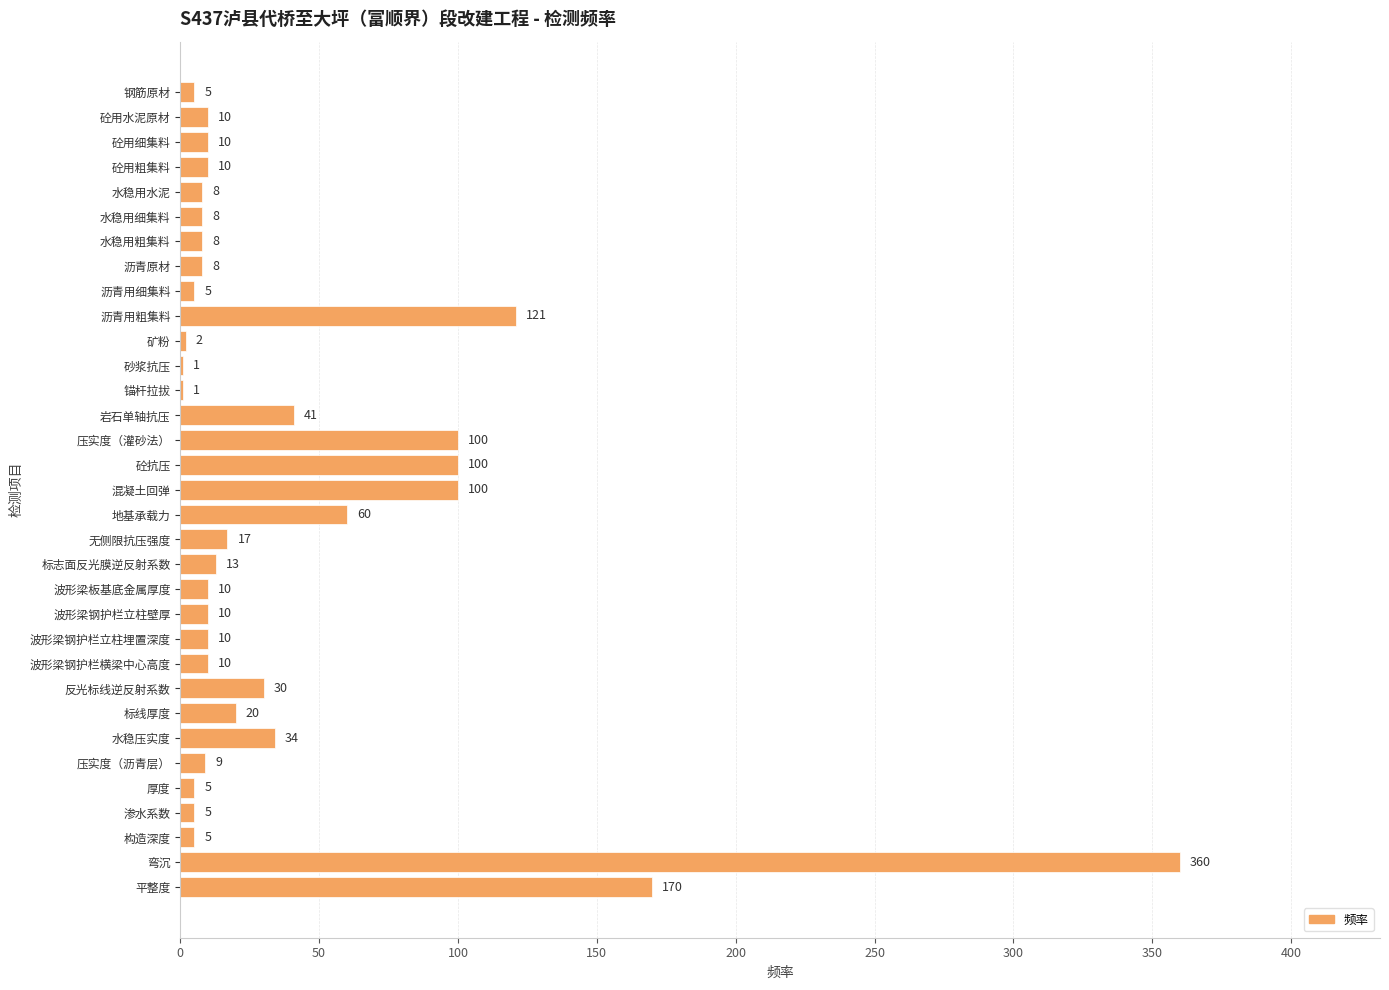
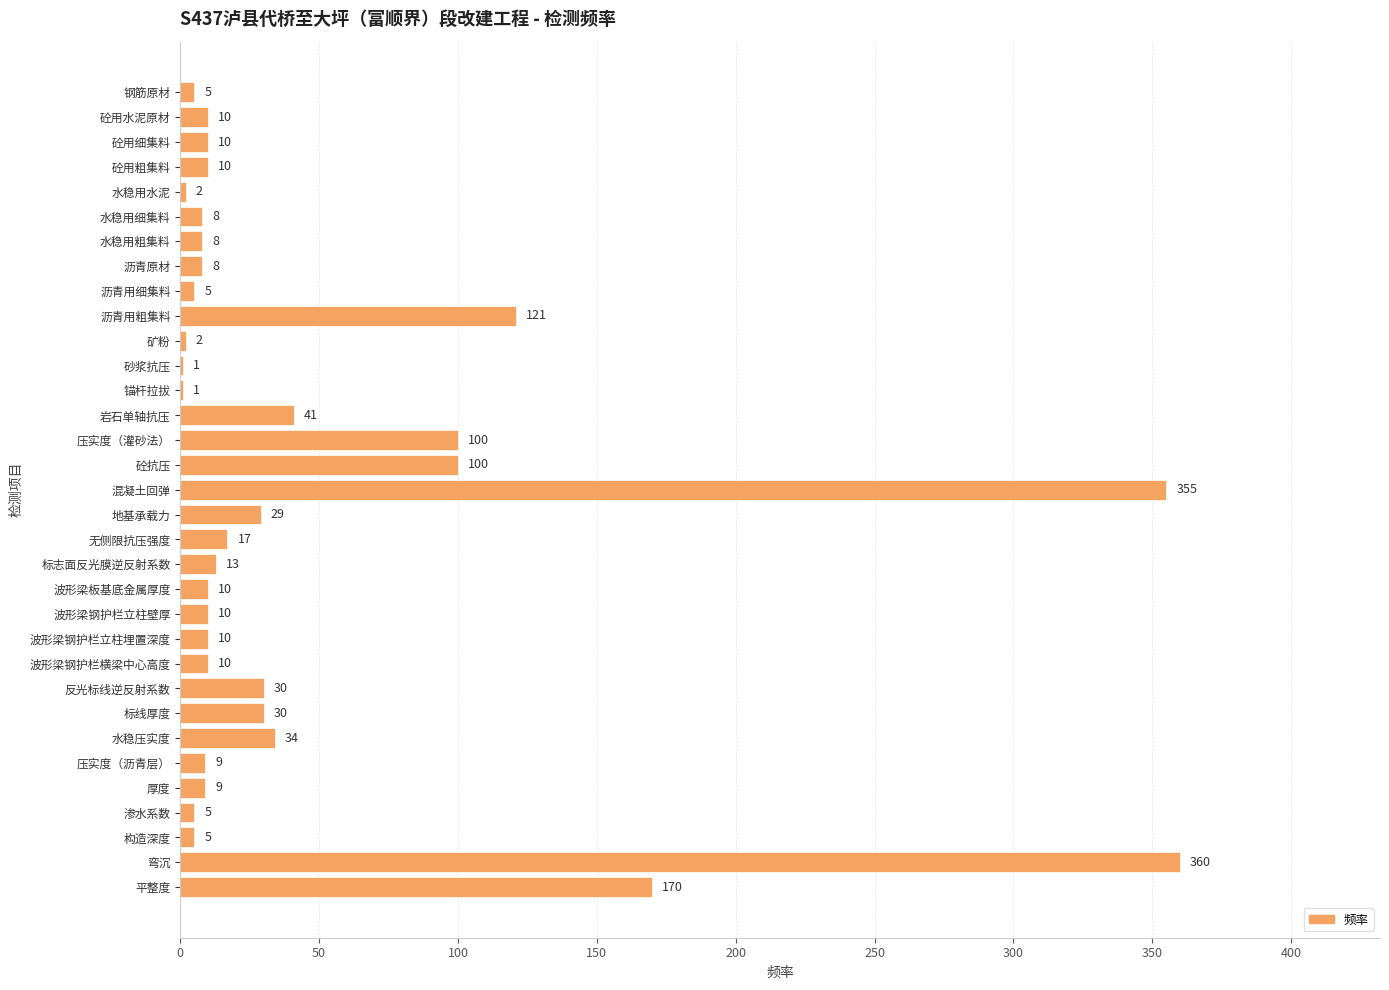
水稳用水泥: 8 -> 2
混凝土回弹: 100 -> 355
地基承载力: 60 -> 29
标线厚度: 20 -> 30
厚度: 5 -> 9
